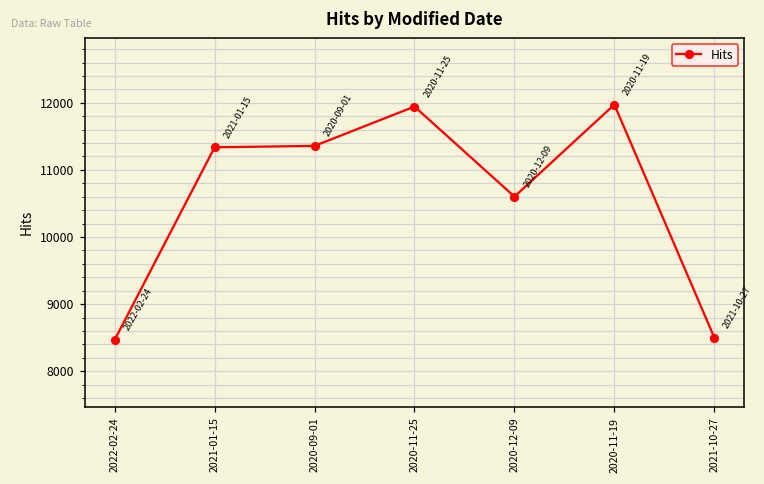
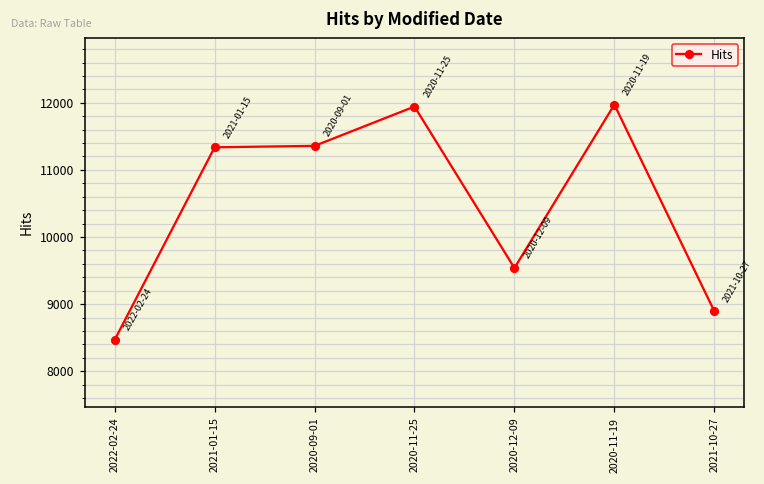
2020-12-09: 10600 -> 9500
2021-10-27: 8500 -> 8900
